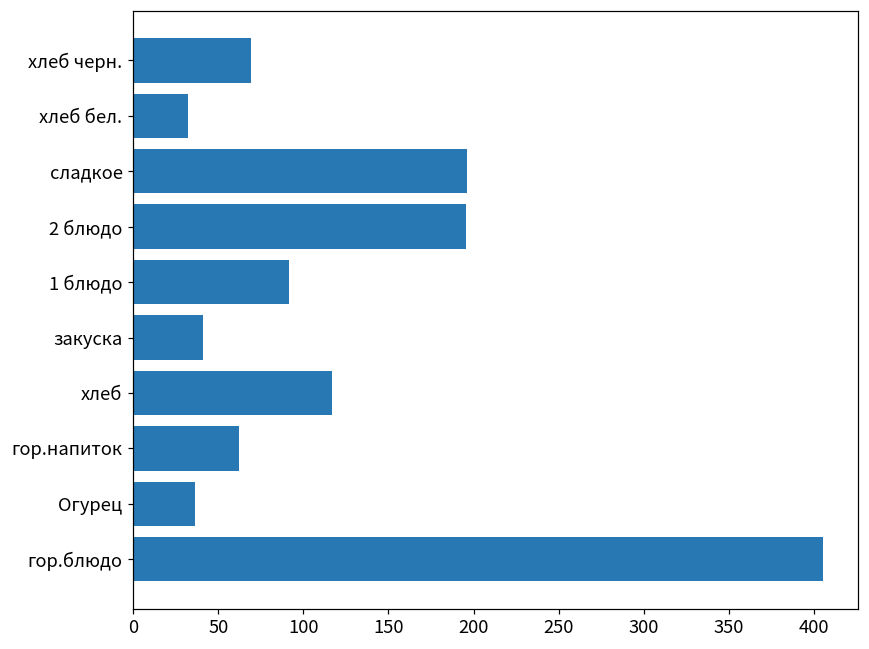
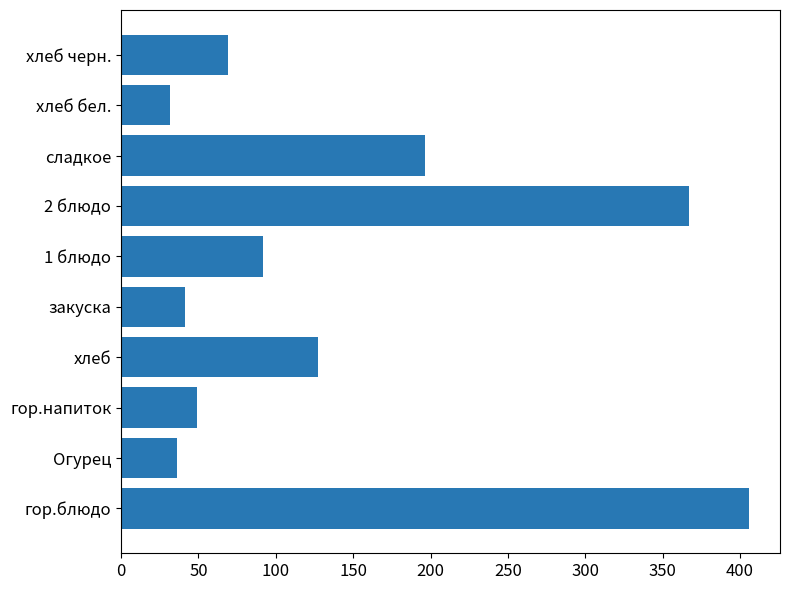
2 блюдо: 196 -> 367
хлеб: 117 -> 127
гор.напиток: 62 -> 49
